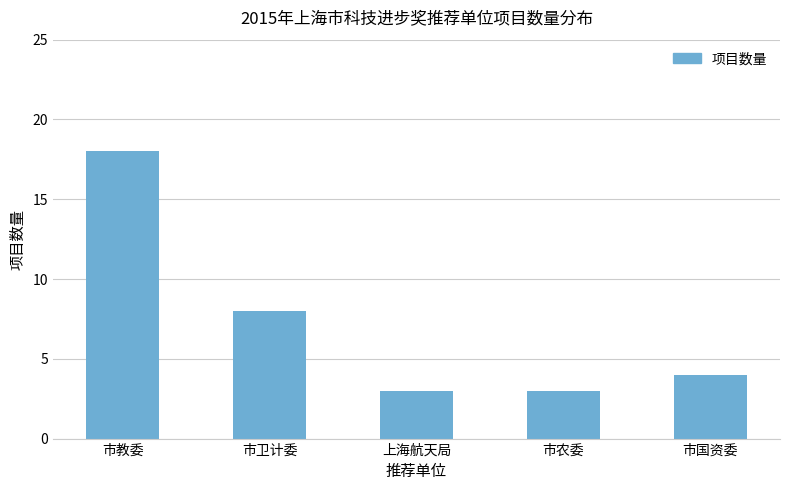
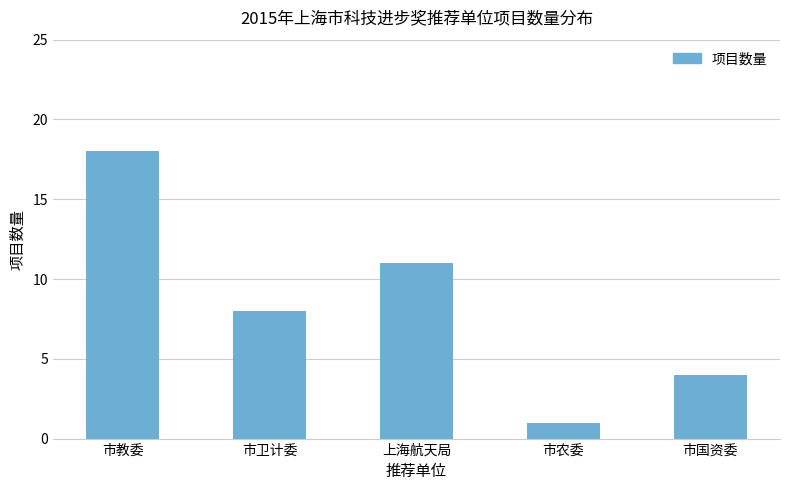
上海航天局: 3 -> 11
市农委: 3 -> 1
